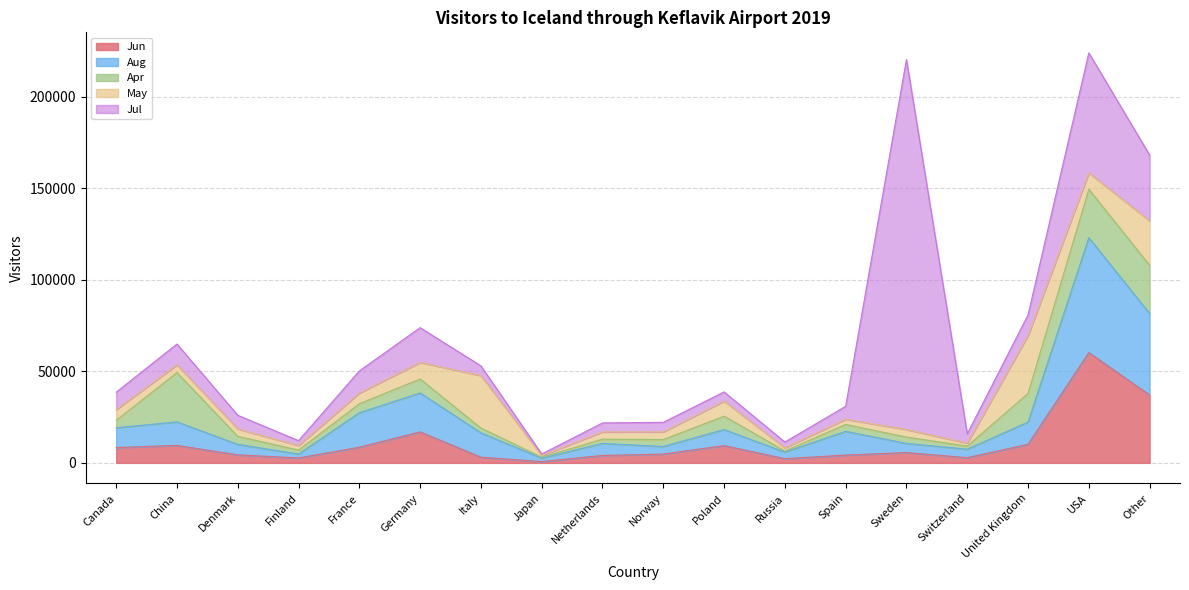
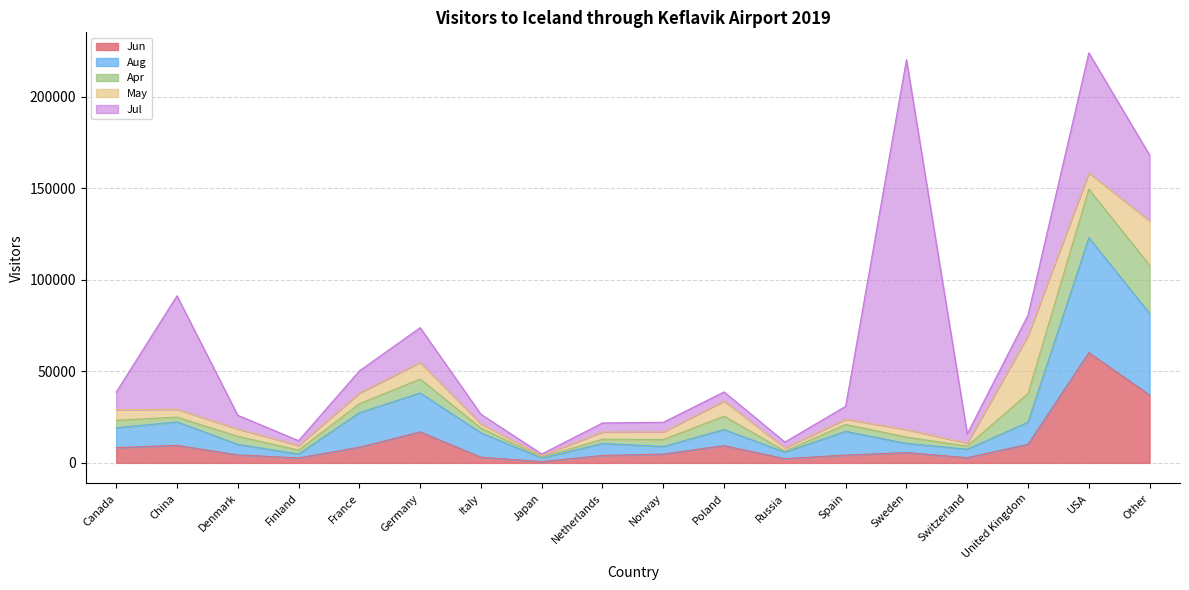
Apr, China: 27000 -> 3000
Jul, China: 11000 -> 62000
May, Italy: 29000 -> 2000
